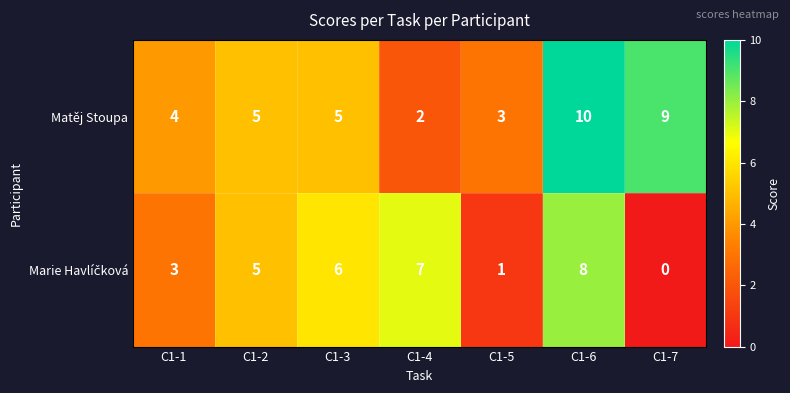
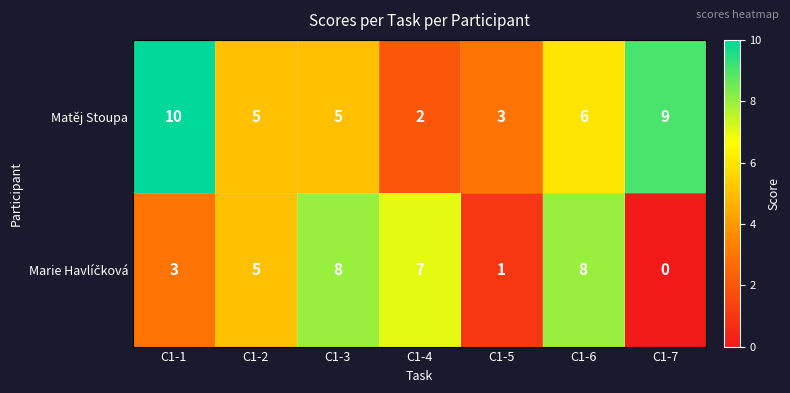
Matěj Stoupa, C1-1: 4 -> 10
Matěj Stoupa, C1-6: 10 -> 6
Marie Havlíčková, C1-3: 6 -> 8
